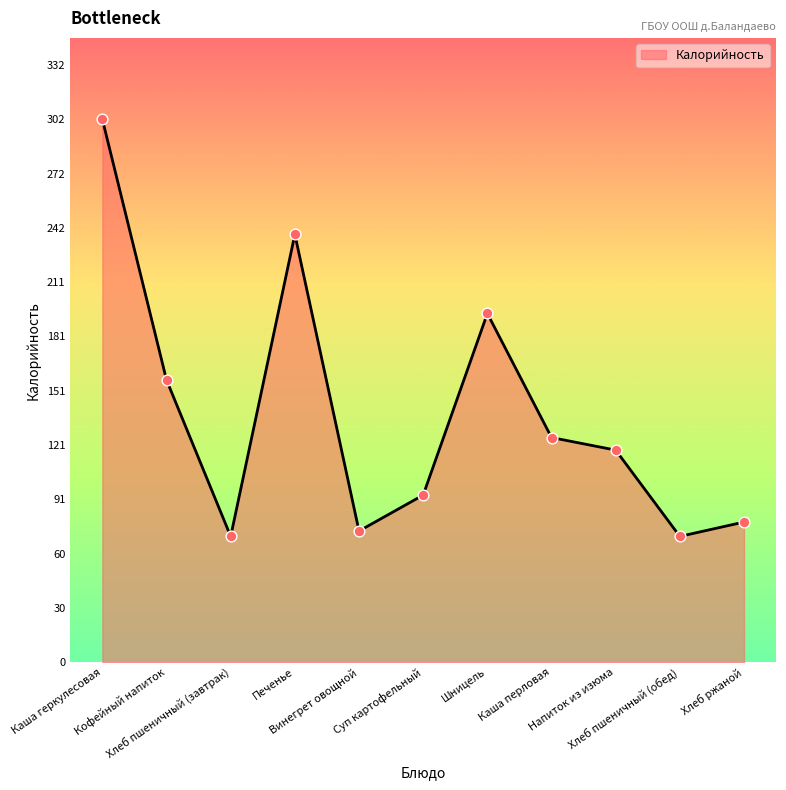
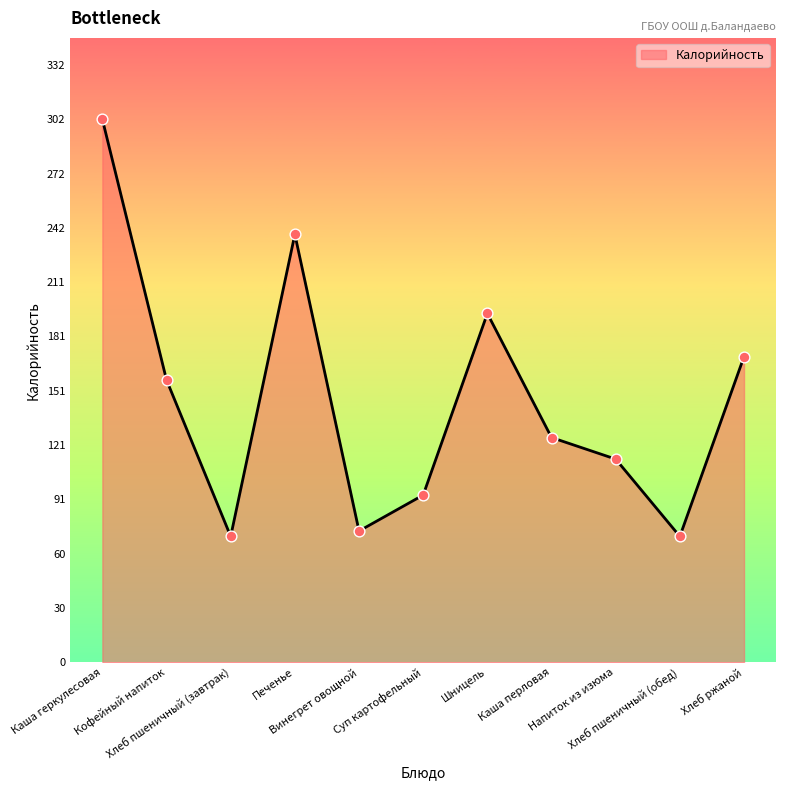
Напиток из изюма: 118 -> 113
Хлеб ржаной: 78 -> 170
